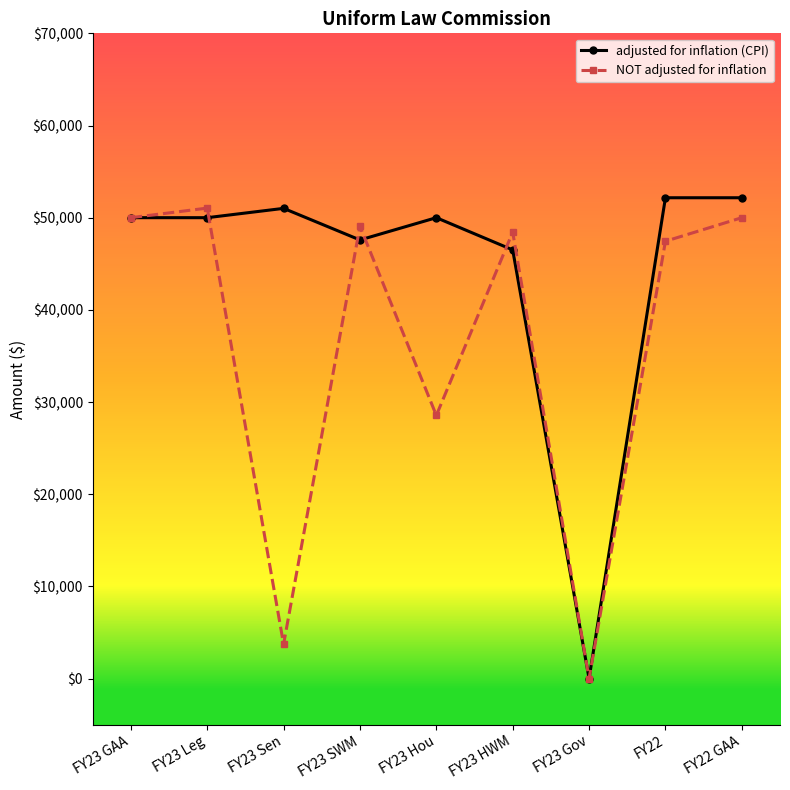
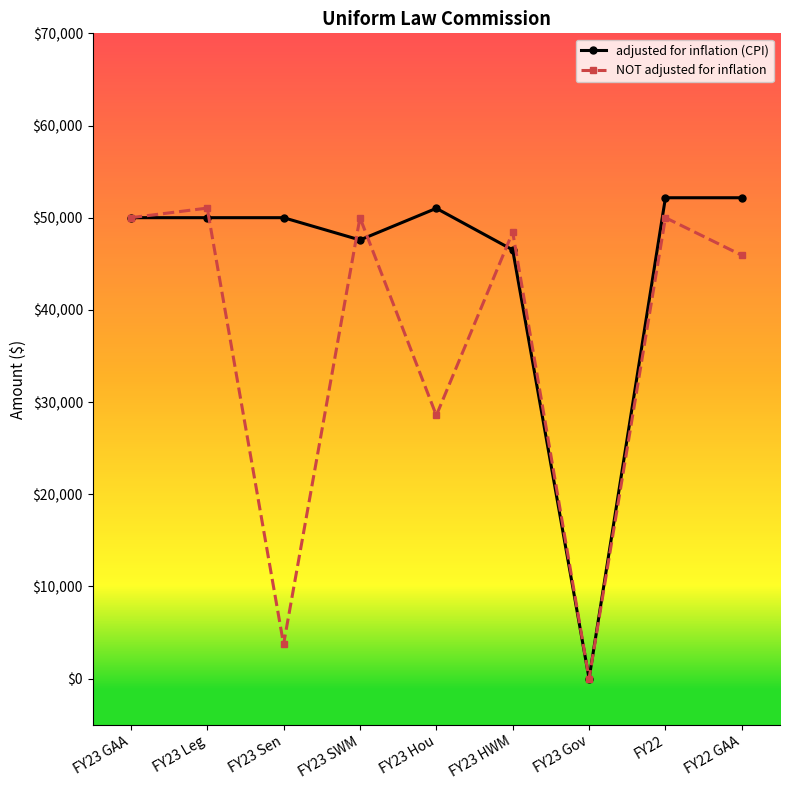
adjusted for inflation (CPI), FY23 Sen: $51,000 -> $50,000
NOT adjusted for inflation, FY23 SWM: $49,000 -> $50,000
adjusted for inflation (CPI), FY23 Hou: $50,000 -> $51,000
NOT adjusted for inflation, FY22: $47,000 -> $50,000
NOT adjusted for inflation, FY22 GAA: $50,000 -> $46,000
